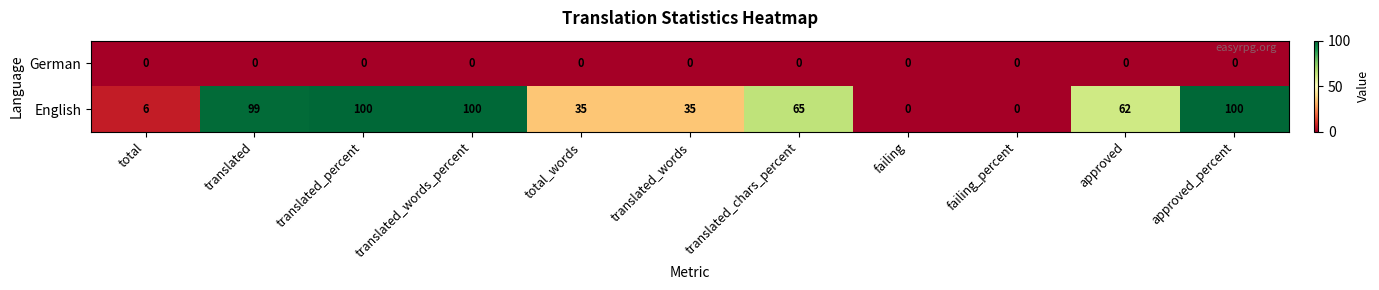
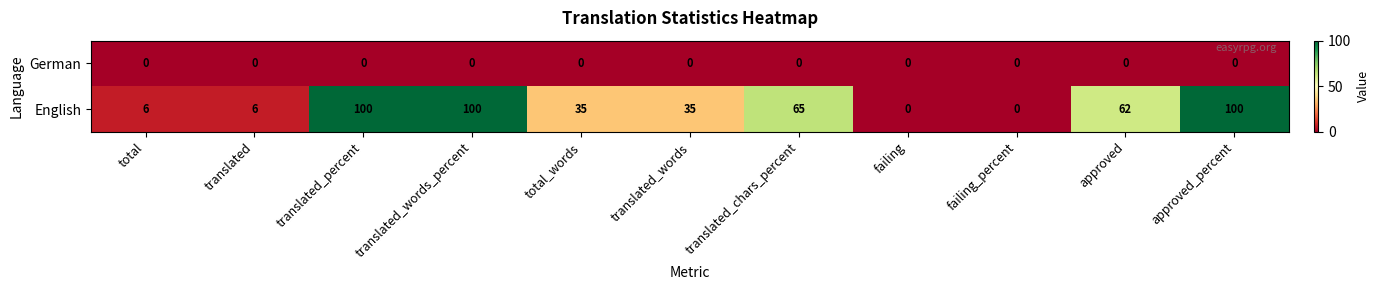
English, translated: 99 -> 6
